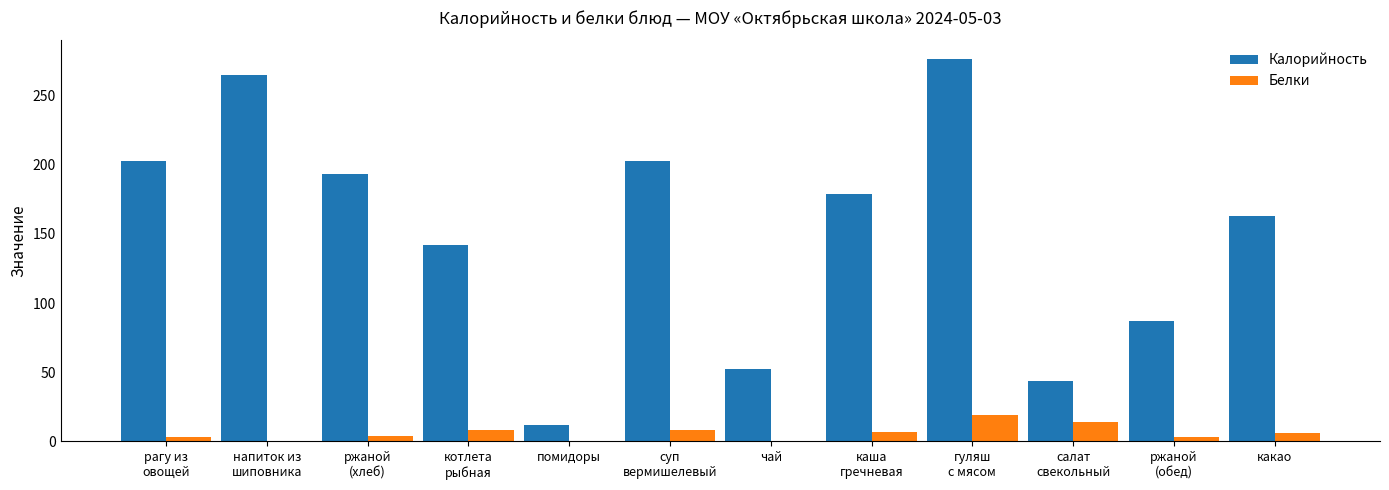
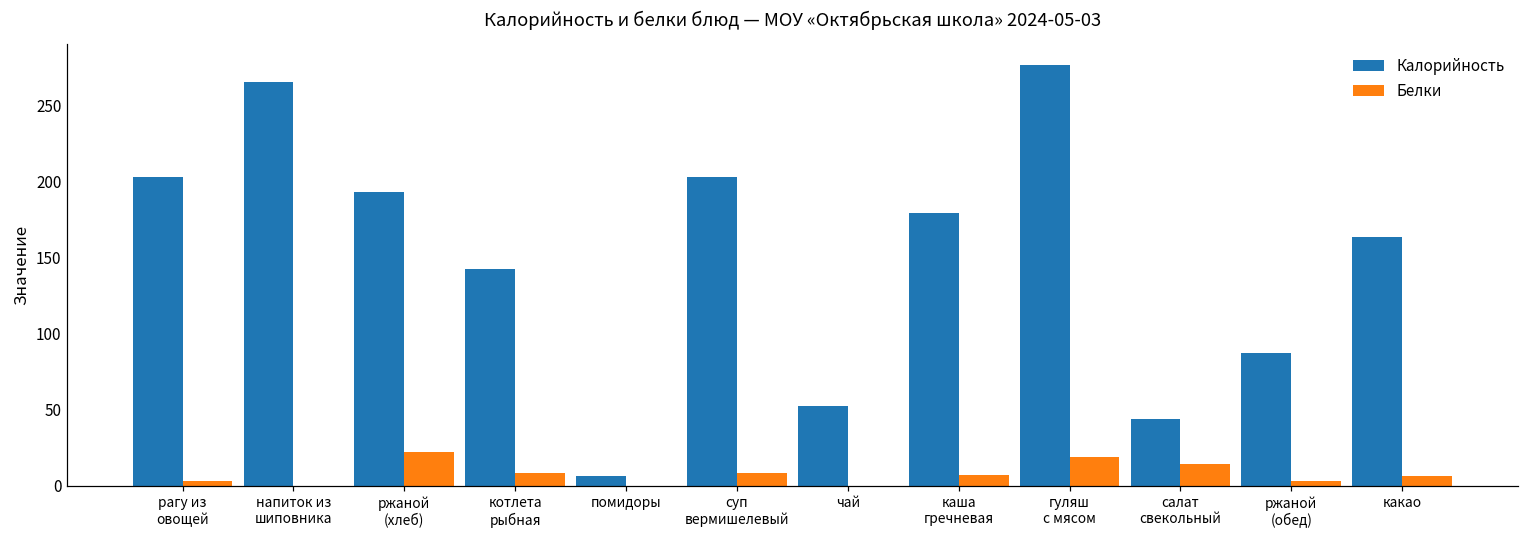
Белки, ржаной (хлеб): 4 -> 22
Калорийность, помидоры: 12 -> 6
